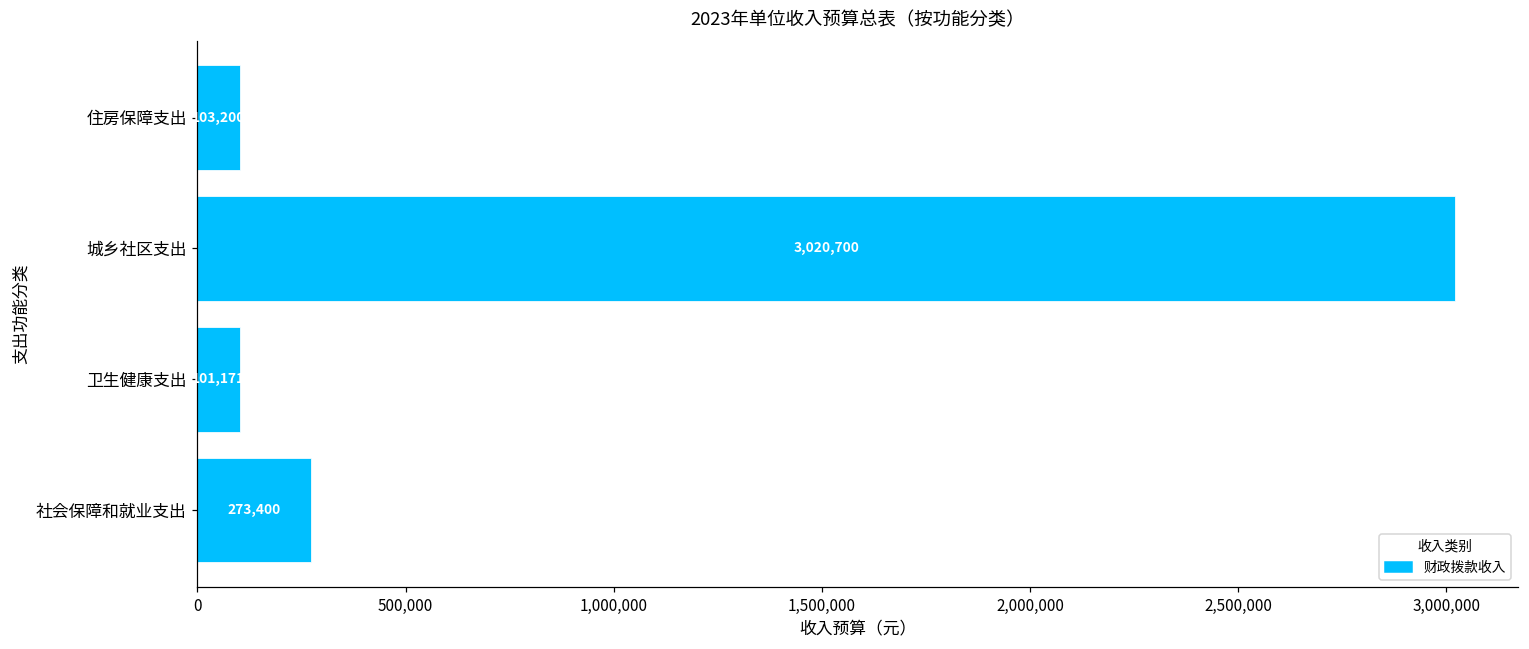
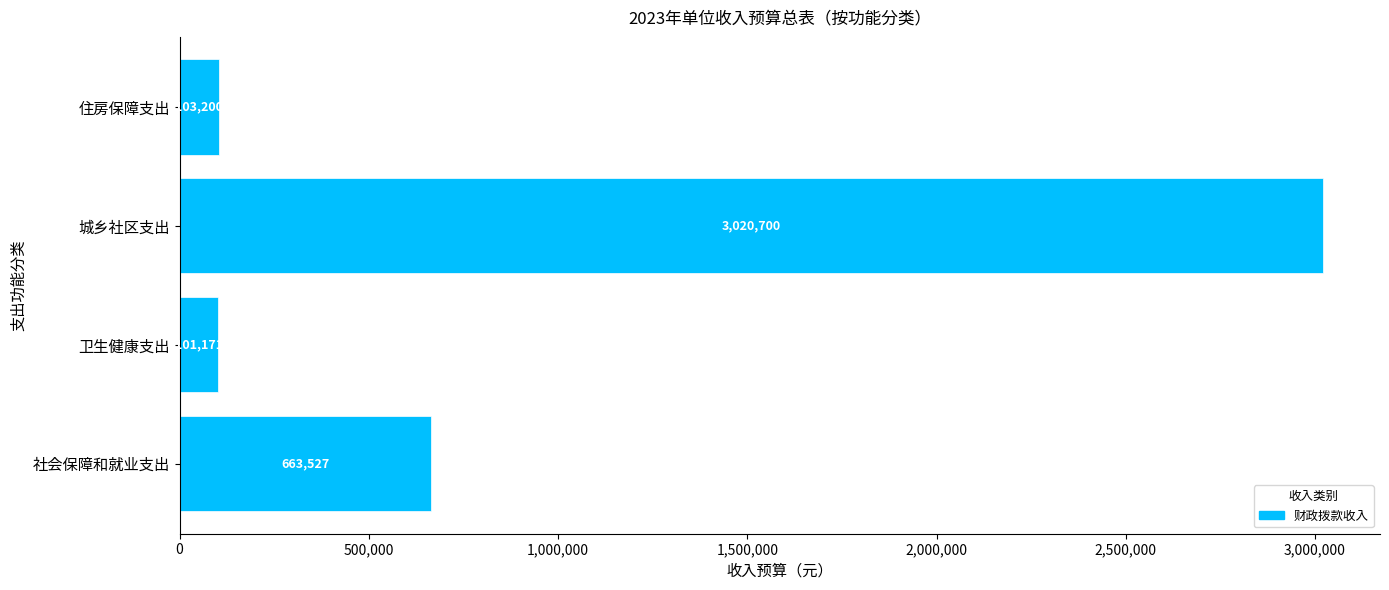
社会保障和就业支出: 273,400 -> 663,527
